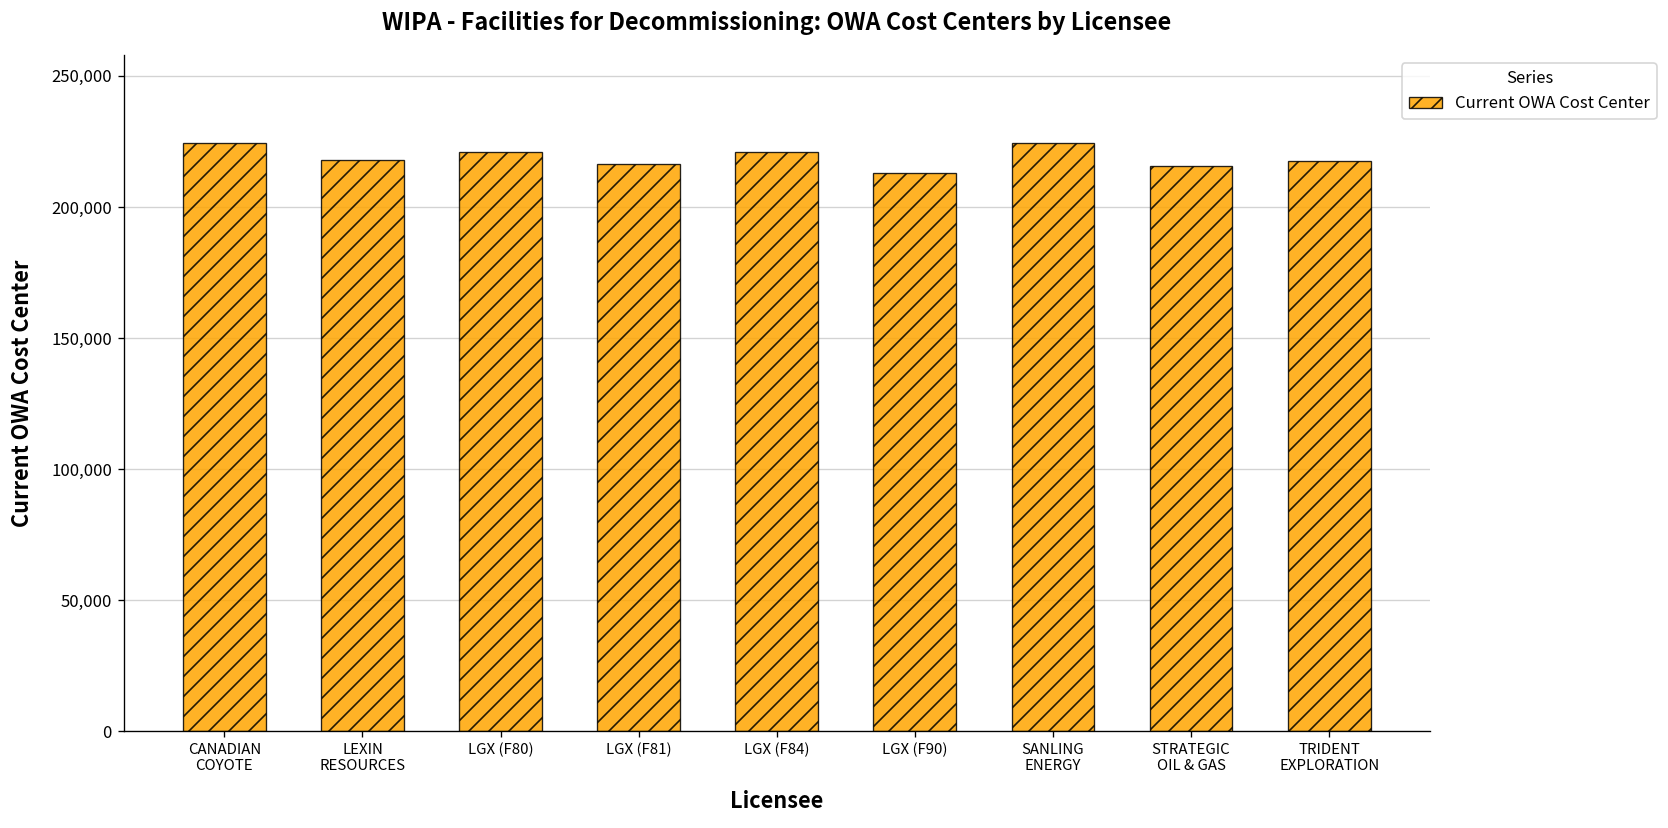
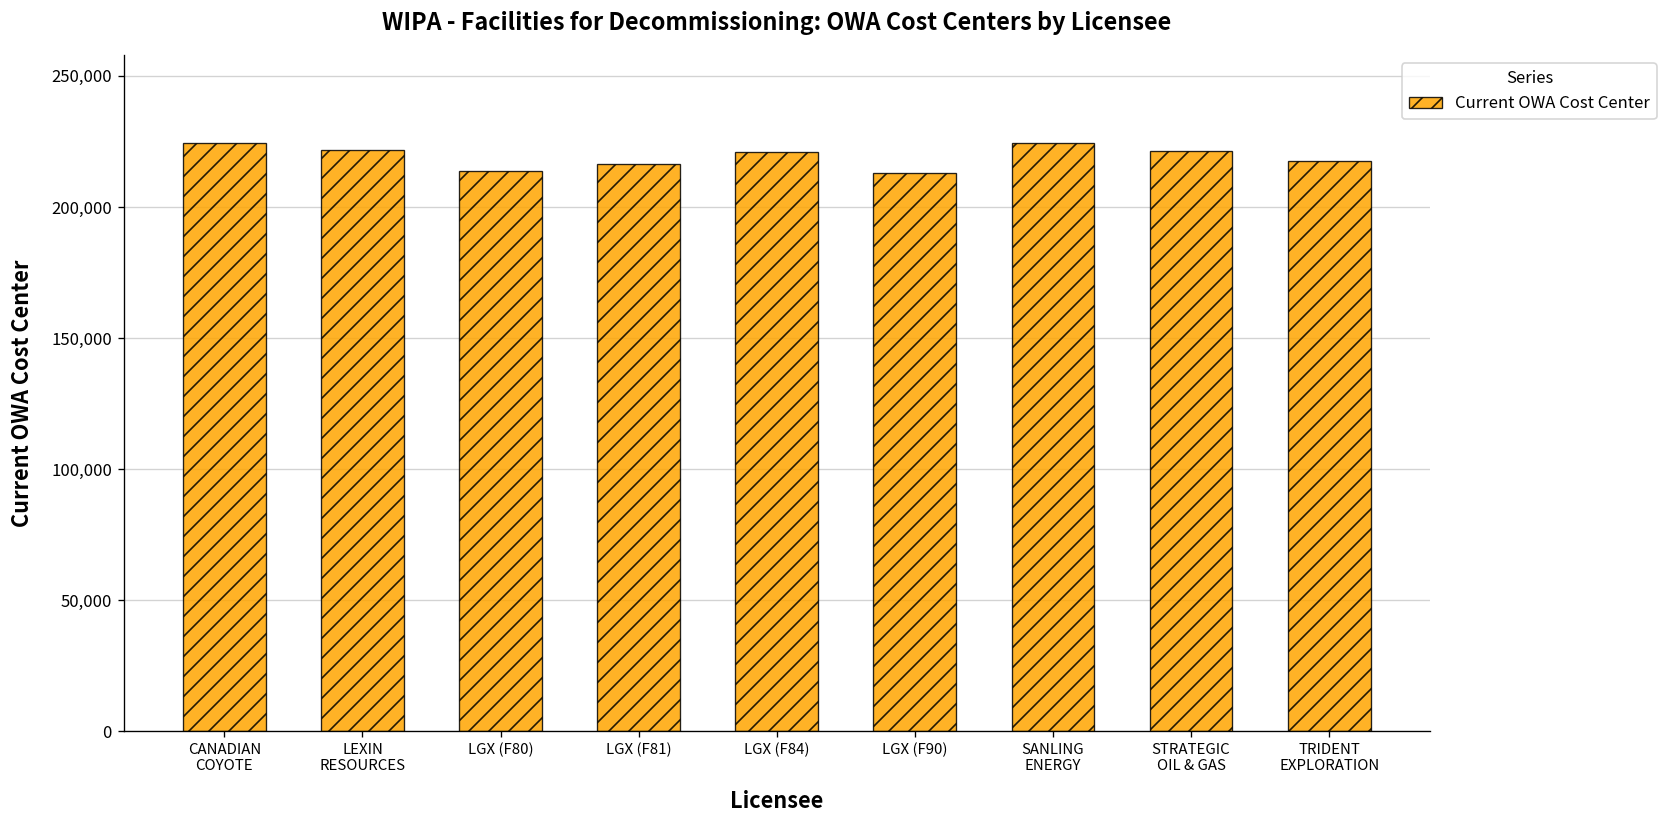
LEXIN RESOURCES: 218,000 -> 222,000
LGX (F80): 221,000 -> 214,000
STRATEGIC OIL & GAS: 216,000 -> 221,000
